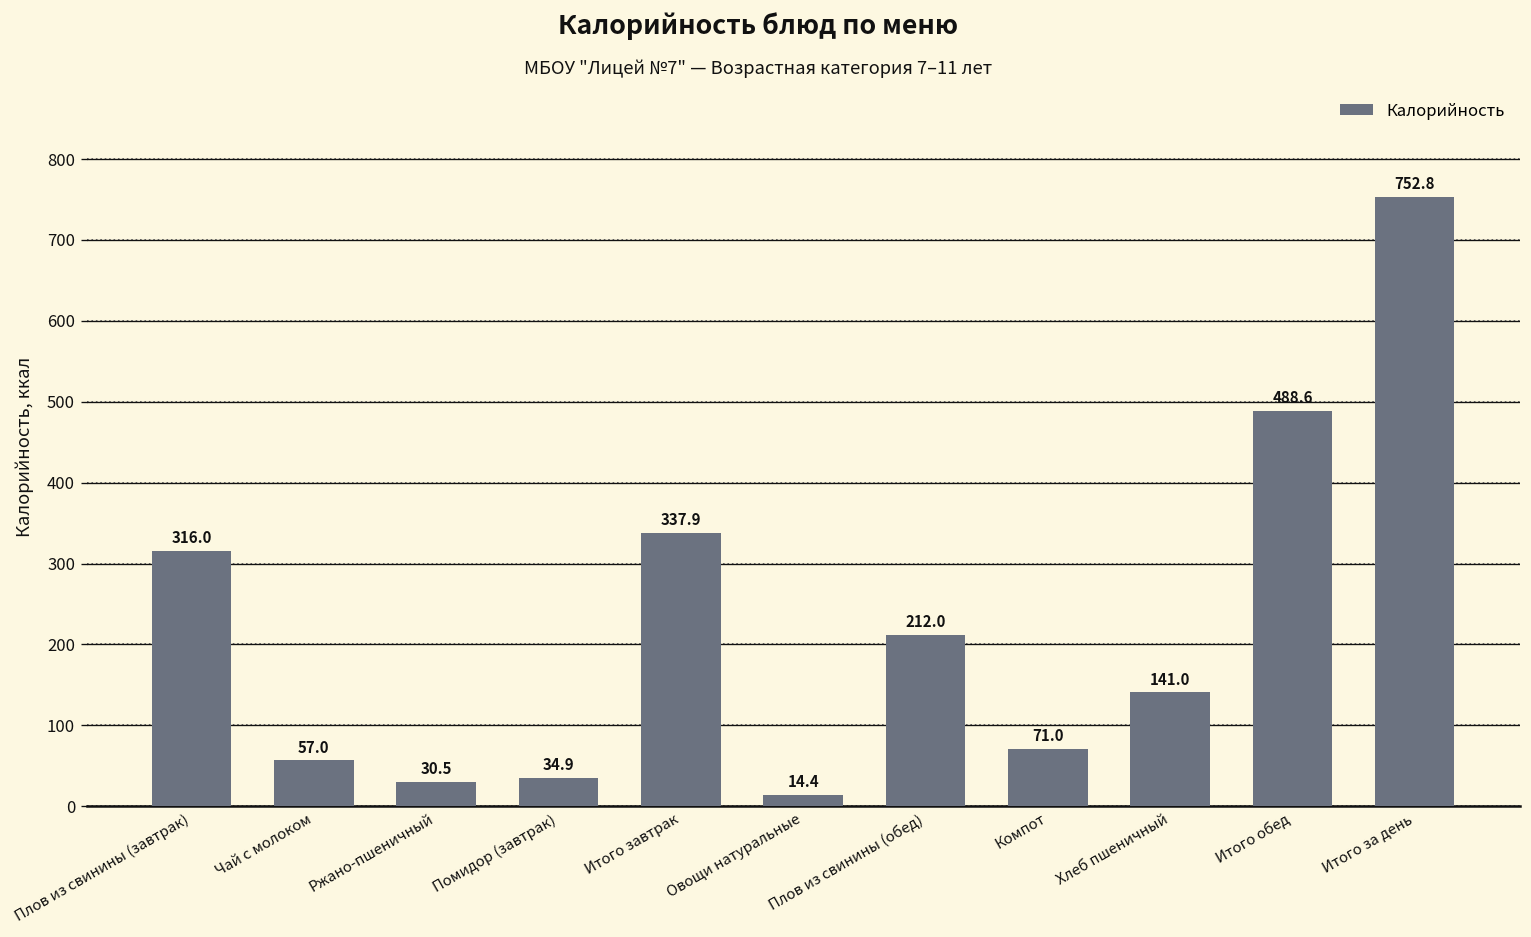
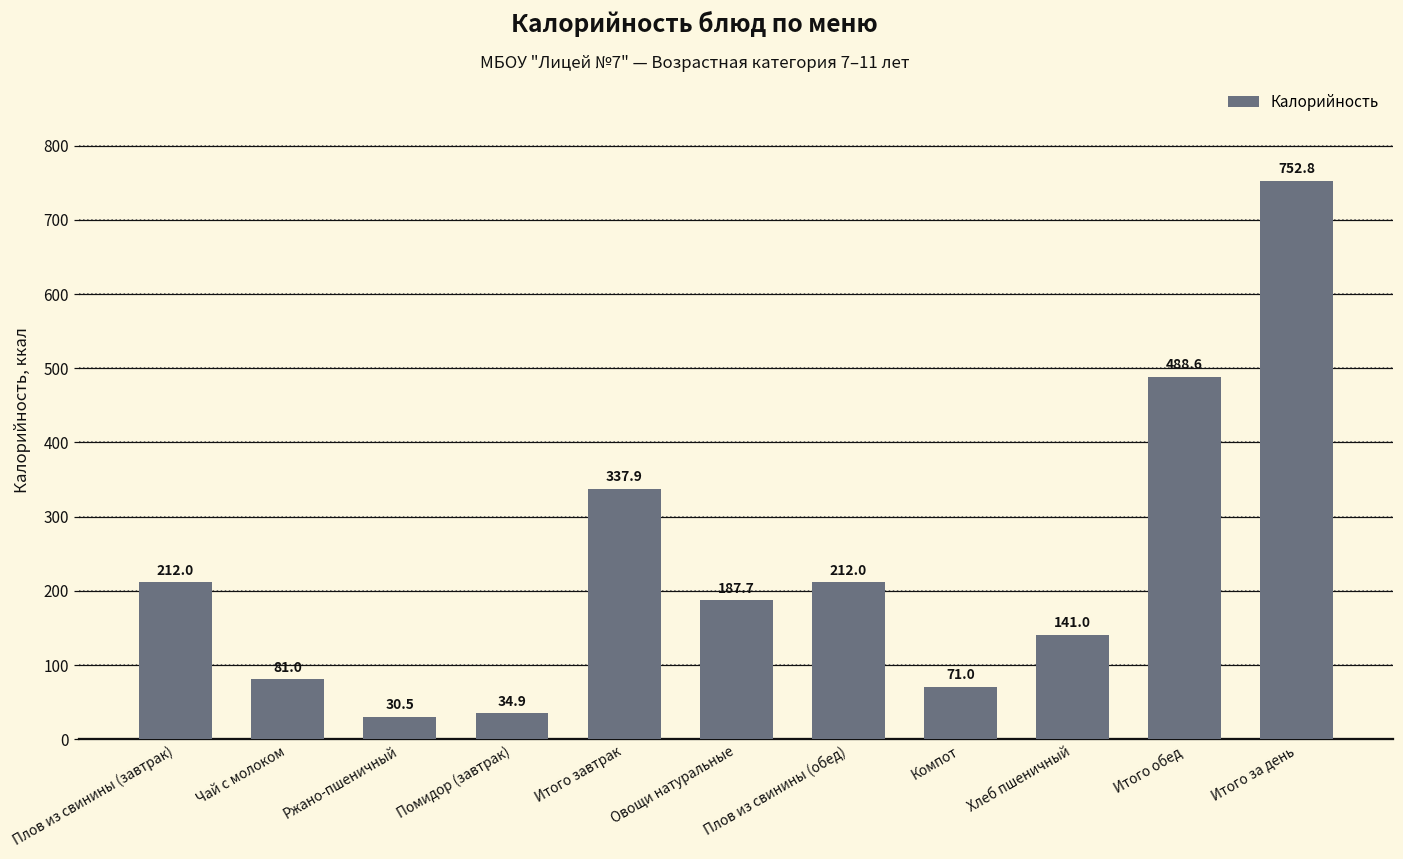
Плов из свинины (завтрак): 316.0 -> 212.0
Чай с молоком: 57.0 -> 81.0
Овощи натуральные: 14.4 -> 187.7
